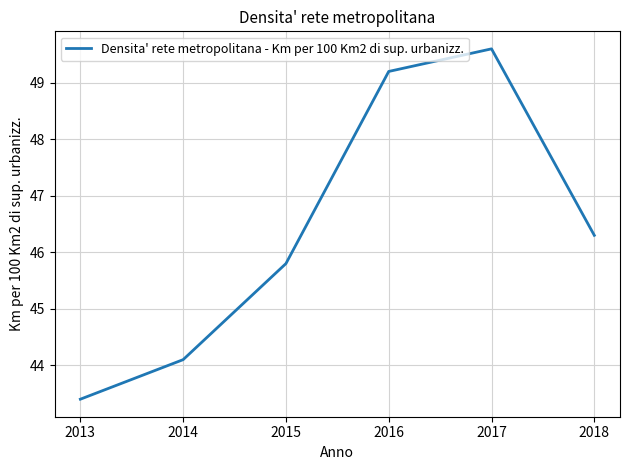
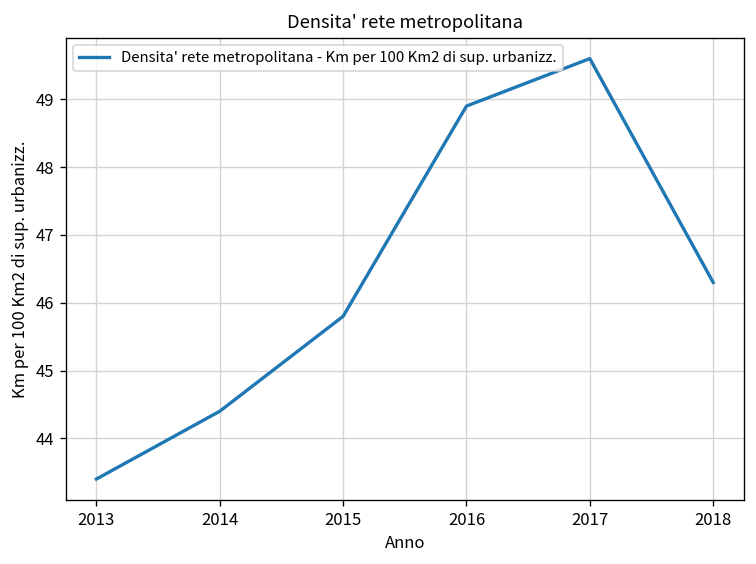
2014: 44.1 -> 44.4
2016: 49.2 -> 48.9
